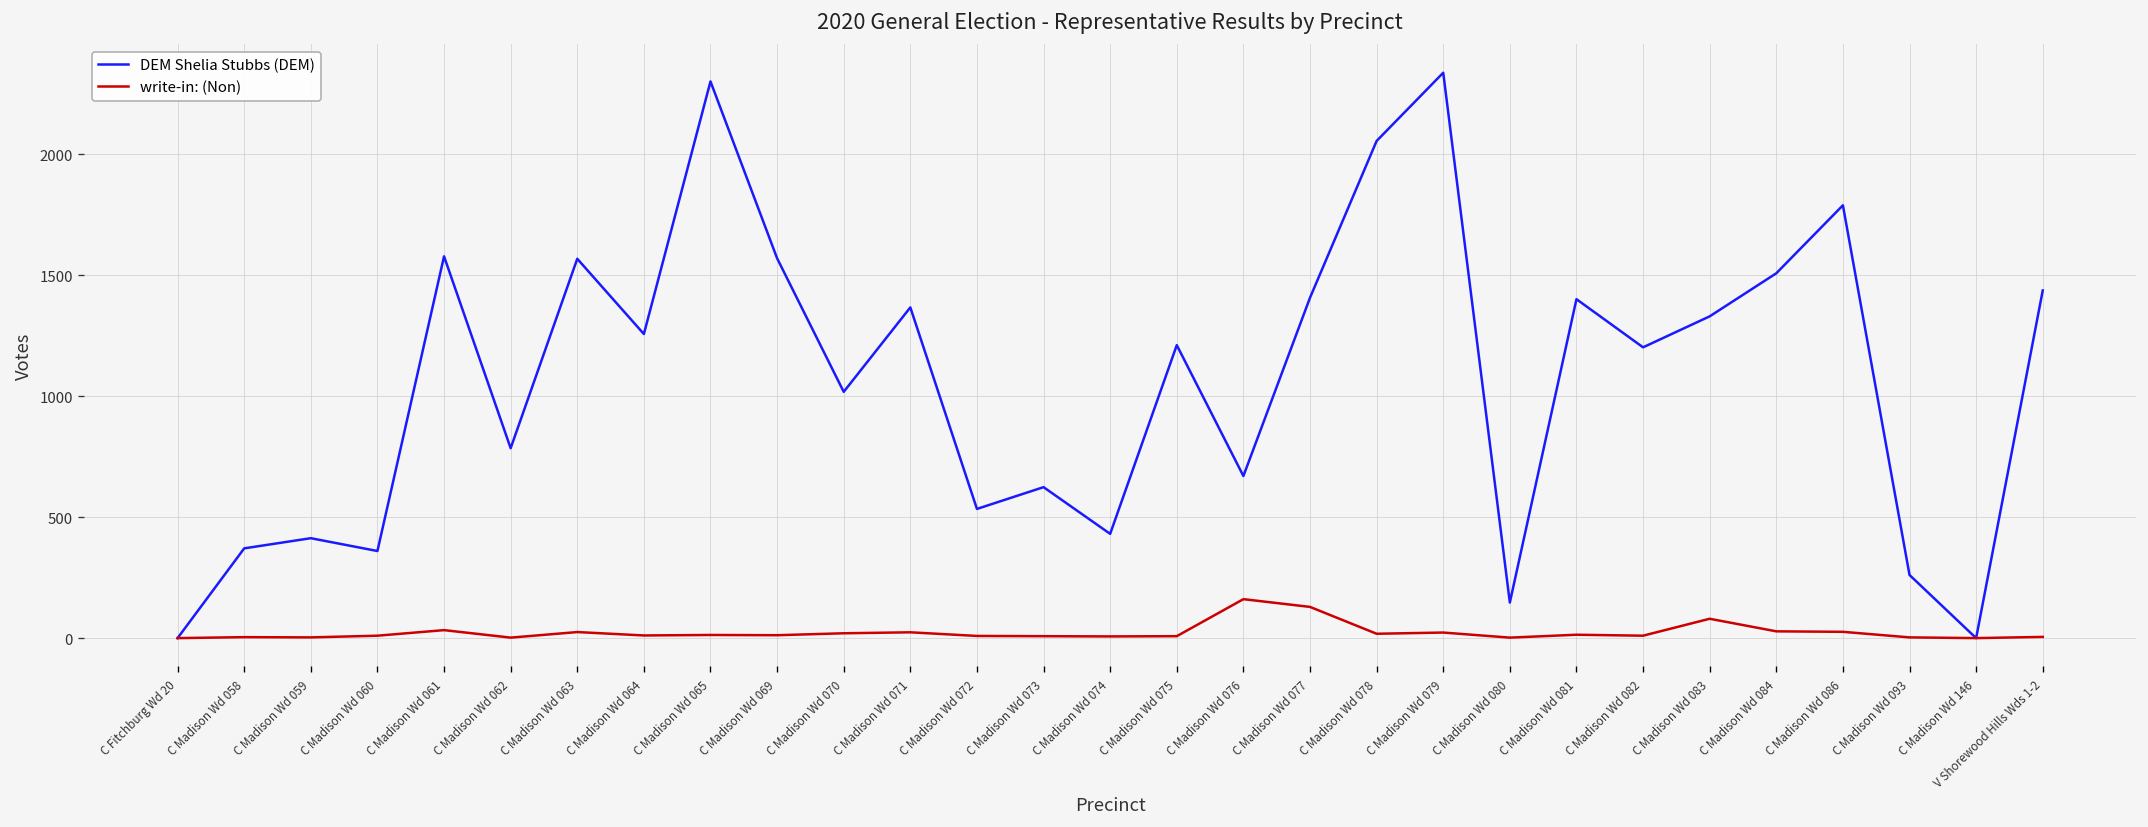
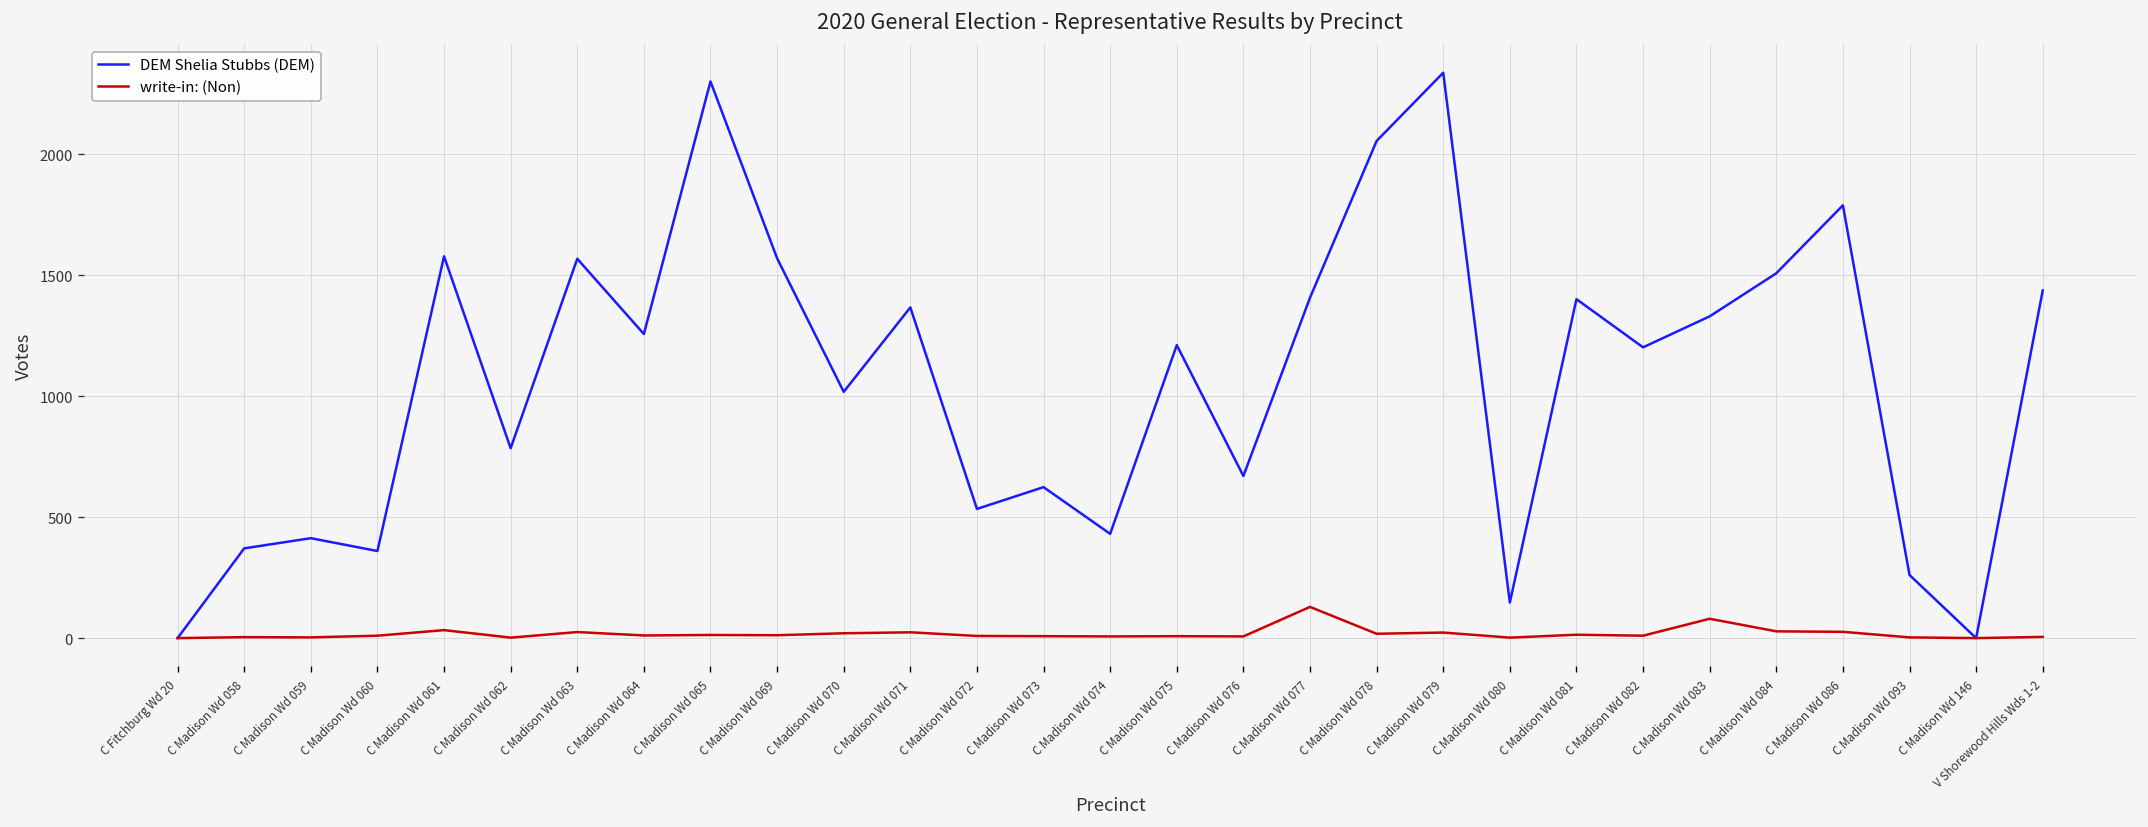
write-in: (Non), C Madison Wd 076: 160 -> 10
